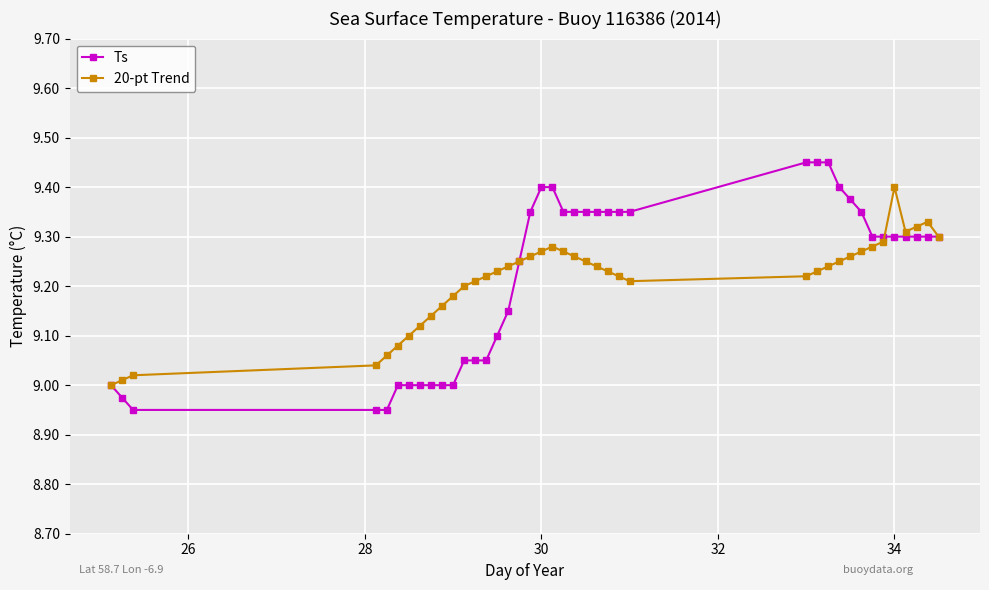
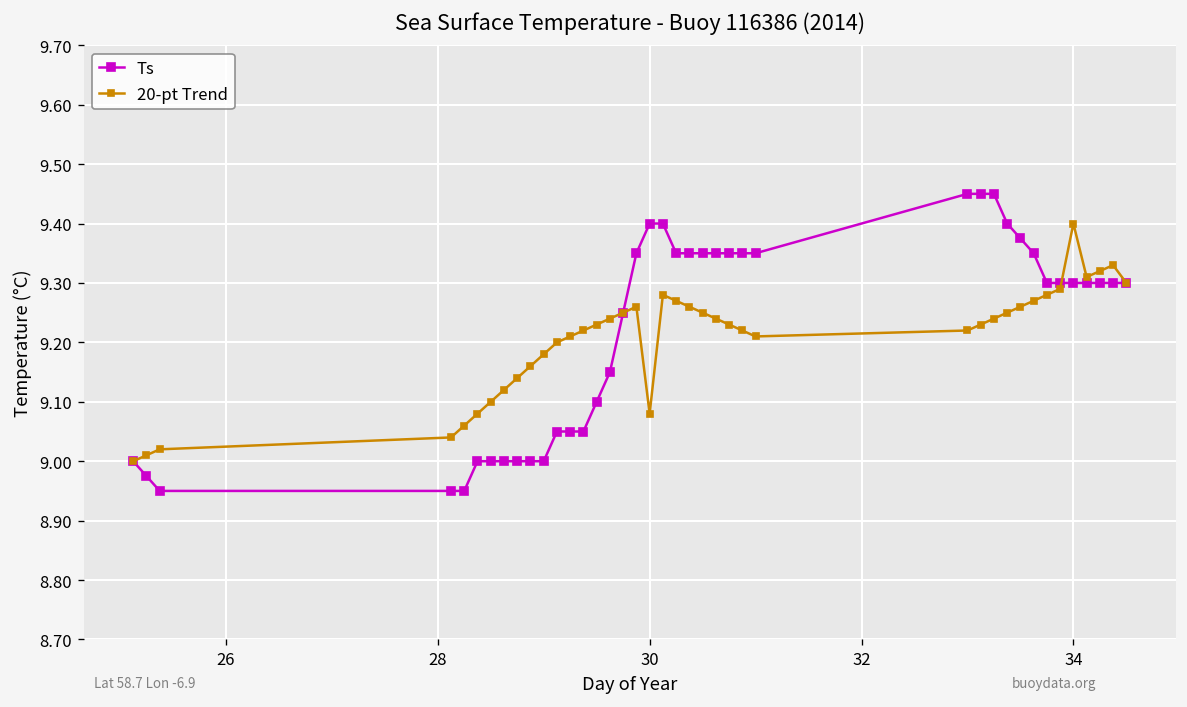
20-pt Trend, 30: 9.27 -> 9.08
